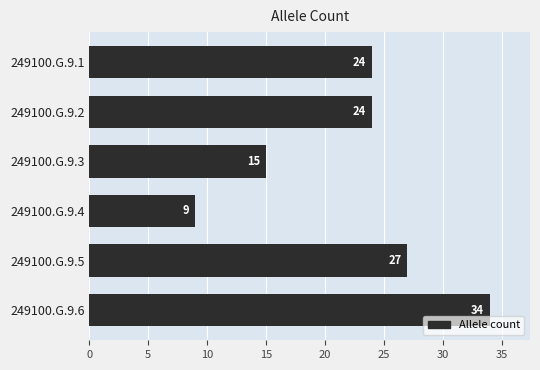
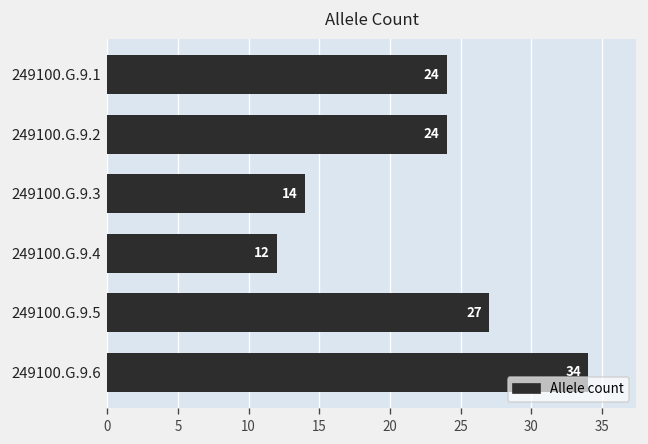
249100.G.9.3: 15 -> 14
249100.G.9.4: 9 -> 12
